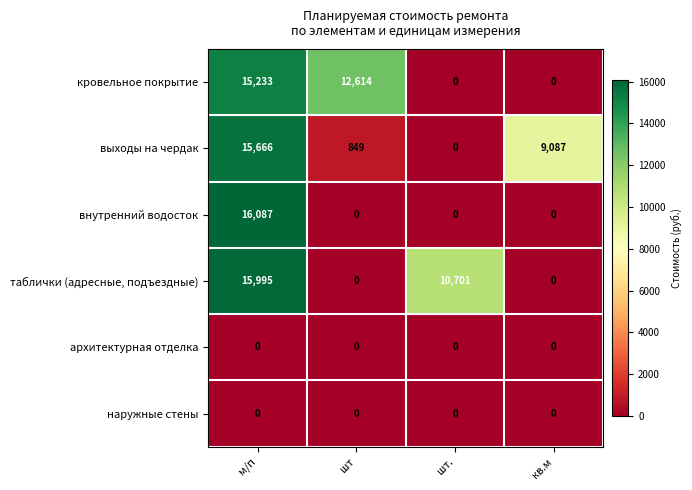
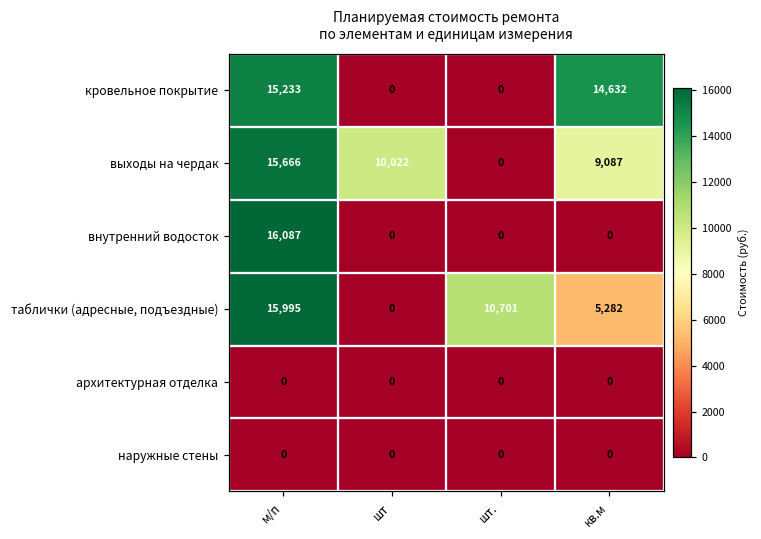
кровельное покрытие, шт: 12,614 -> 0
кровельное покрытие, кв.м: 0 -> 14,632
выходы на чердак, шт: 849 -> 10,022
таблички (адресные, подъездные), кв.м: 0 -> 5,282
